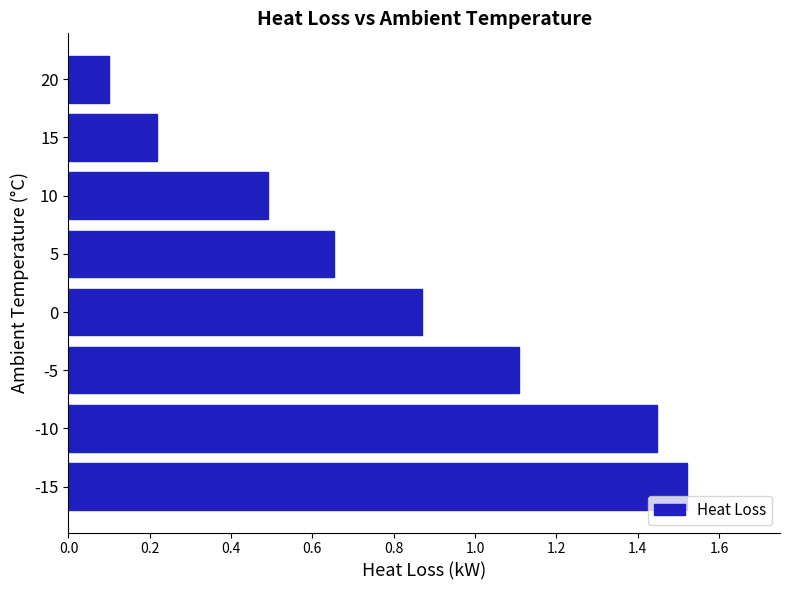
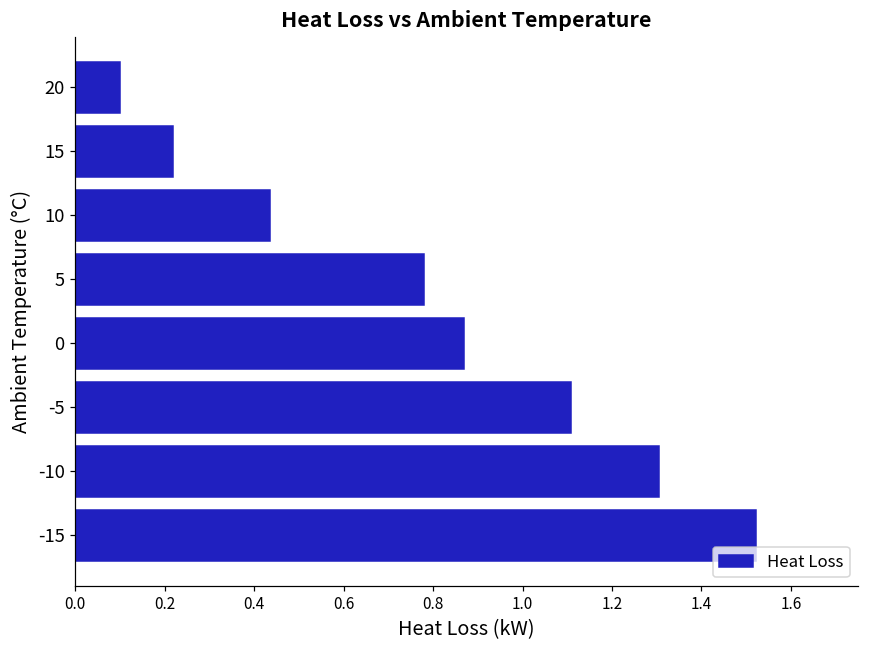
10: 0.49 -> 0.43
5: 0.65 -> 0.78
-10: 1.45 -> 1.30
